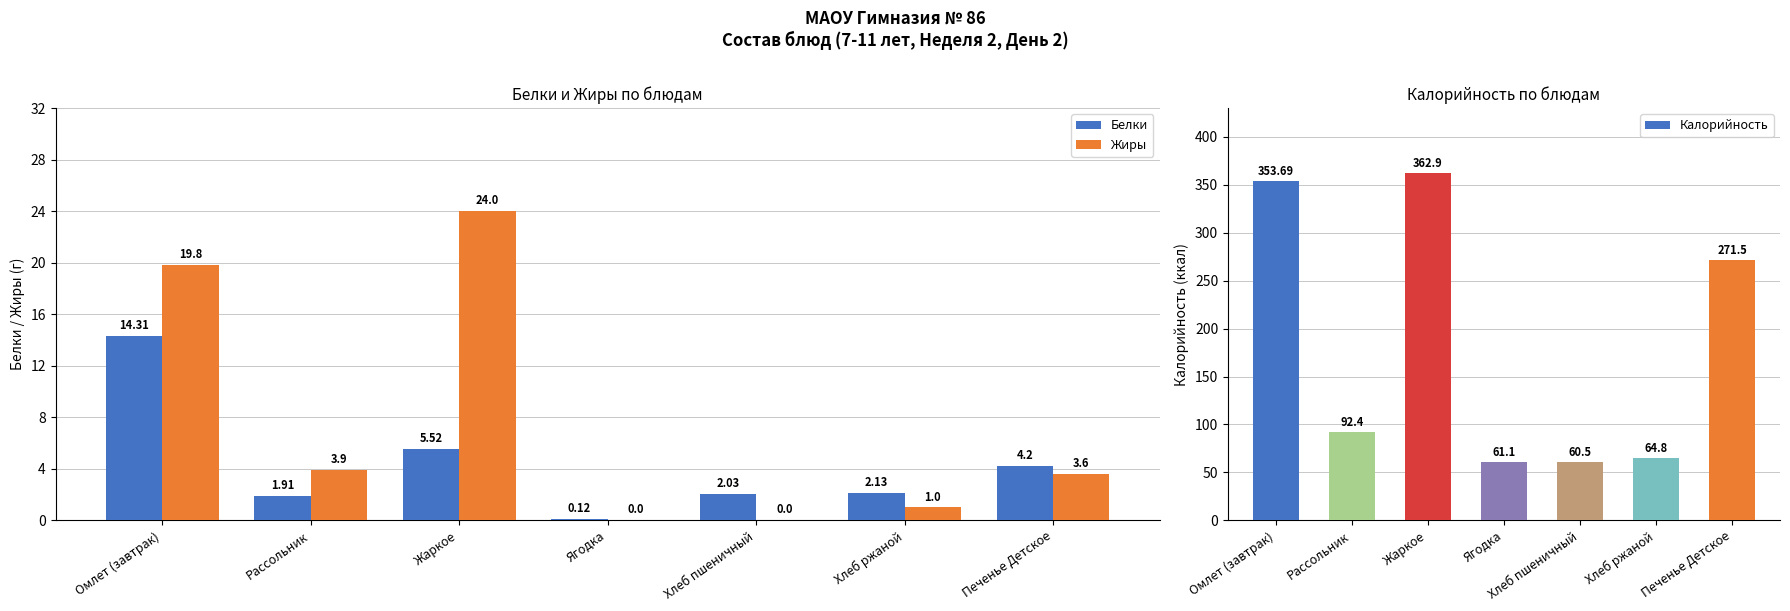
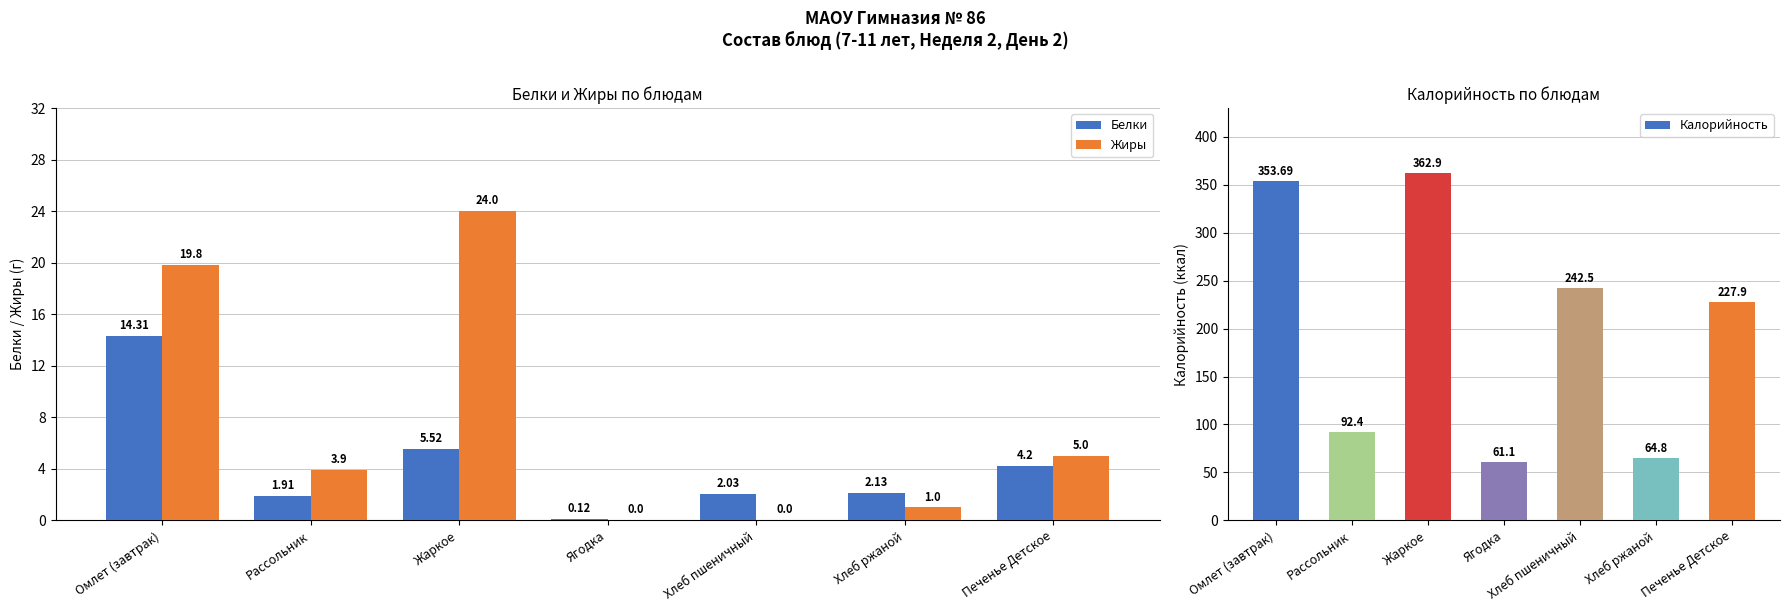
Белки и Жиры по блюдам, Жиры, Печенье Детское: 3.6 -> 5.0
Калорийность по блюдам, Хлеб пшеничный: 60.5 -> 242.5
Калорийность по блюдам, Печенье Детское: 271.5 -> 227.9
